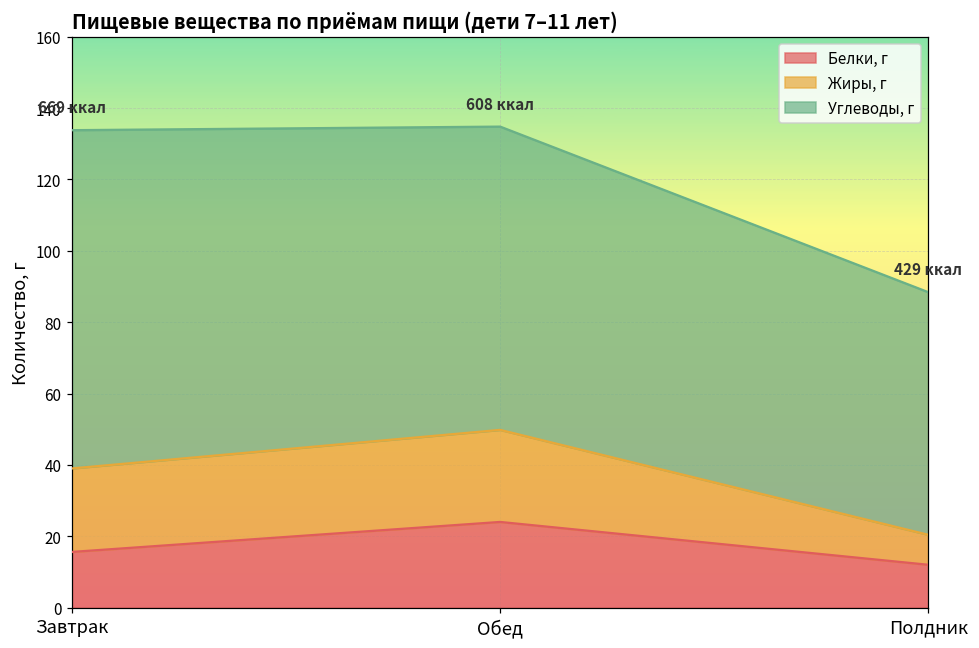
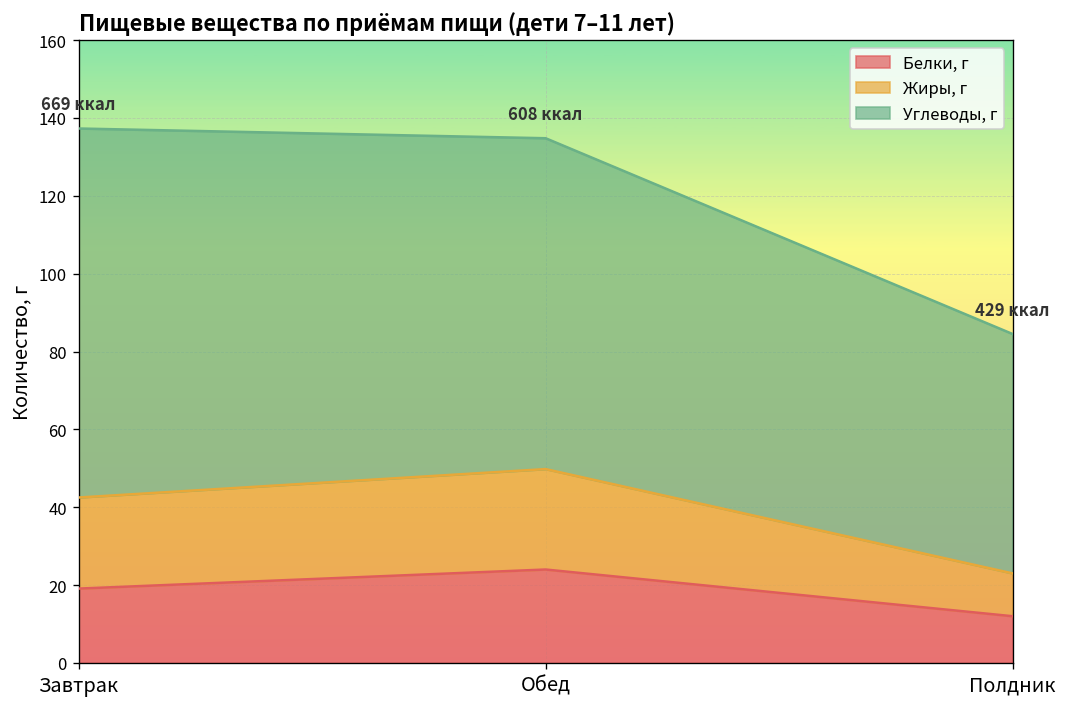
Белки, г, Завтрак: 16 -> 19
Жиры, г, Полдник: 8 -> 11
Углеводы, г, Полдник: 68 -> 62
